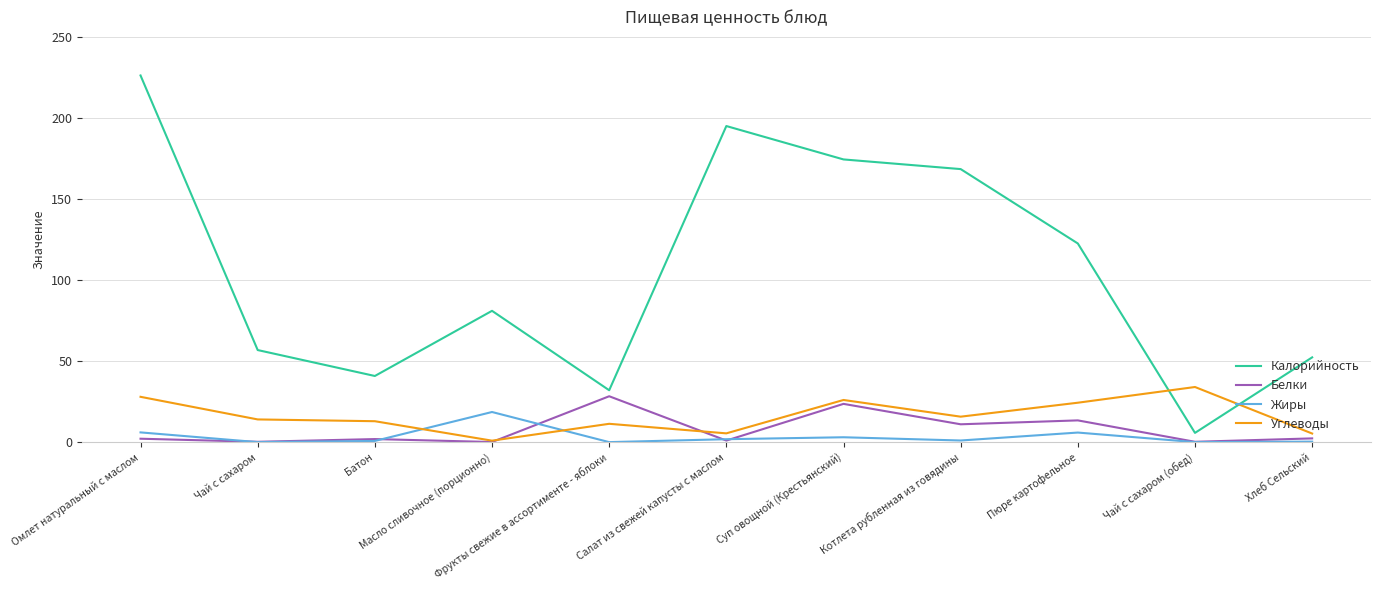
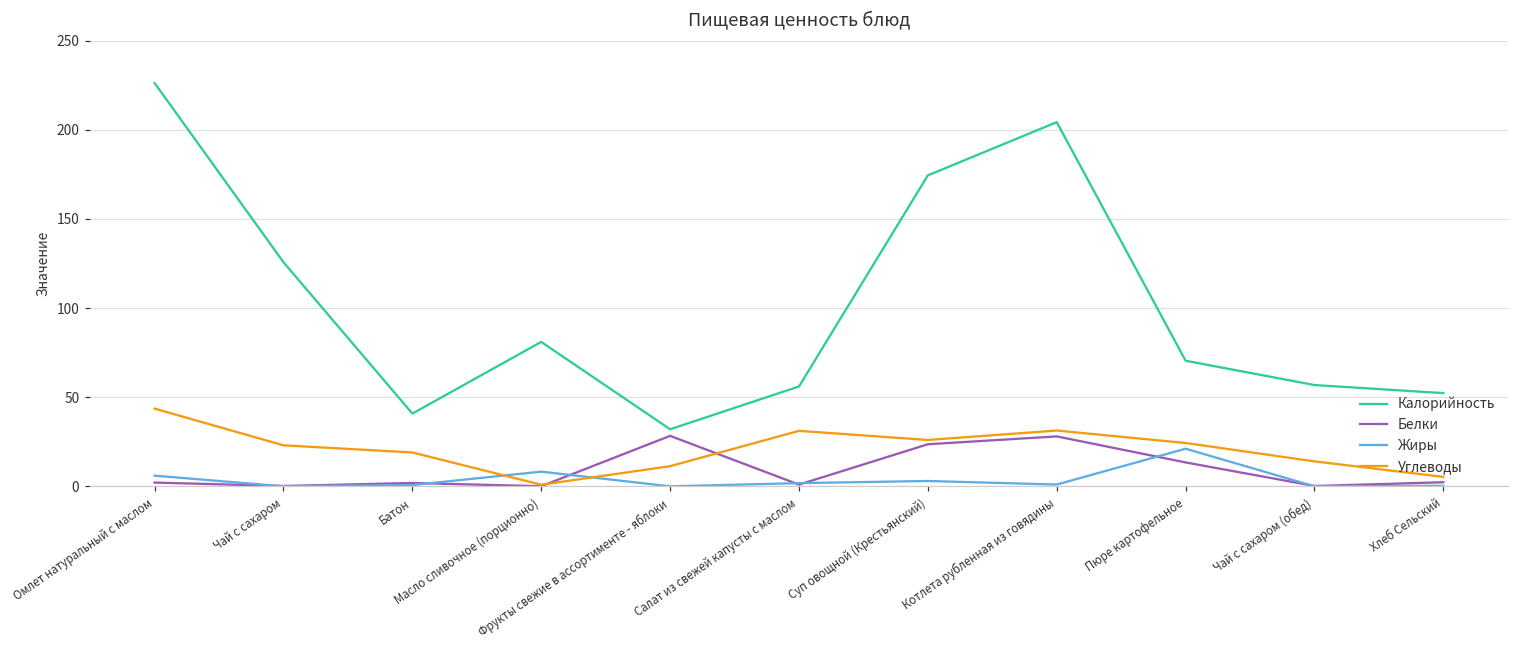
Углеводы, Омлет натуральный с маслом: 28 -> 44
Калорийность, Чай с сахаром: 57 -> 126
Углеводы, Чай с сахаром: 14 -> 23
Углеводы, Батон: 13 -> 19
Жиры, Масло сливочное (порционно): 19 -> 8
Калорийность, Салат из свежей капусты с маслом: 195 -> 56
Углеводы, Салат из свежей капусты с маслом: 5 -> 31
Калорийность, Котлета рубленная из говядины: 168 -> 204
Белки, Котлета рубленная из говядины: 11 -> 28
Углеводы, Котлета рубленная из говядины: 16 -> 31
Калорийность, Пюре картофельное: 123 -> 70
Жиры, Пюре картофельное: 6 -> 21
Калорийность, Чай с сахаром (обед): 6 -> 57
Углеводы, Чай с сахаром (обед): 34 -> 14
